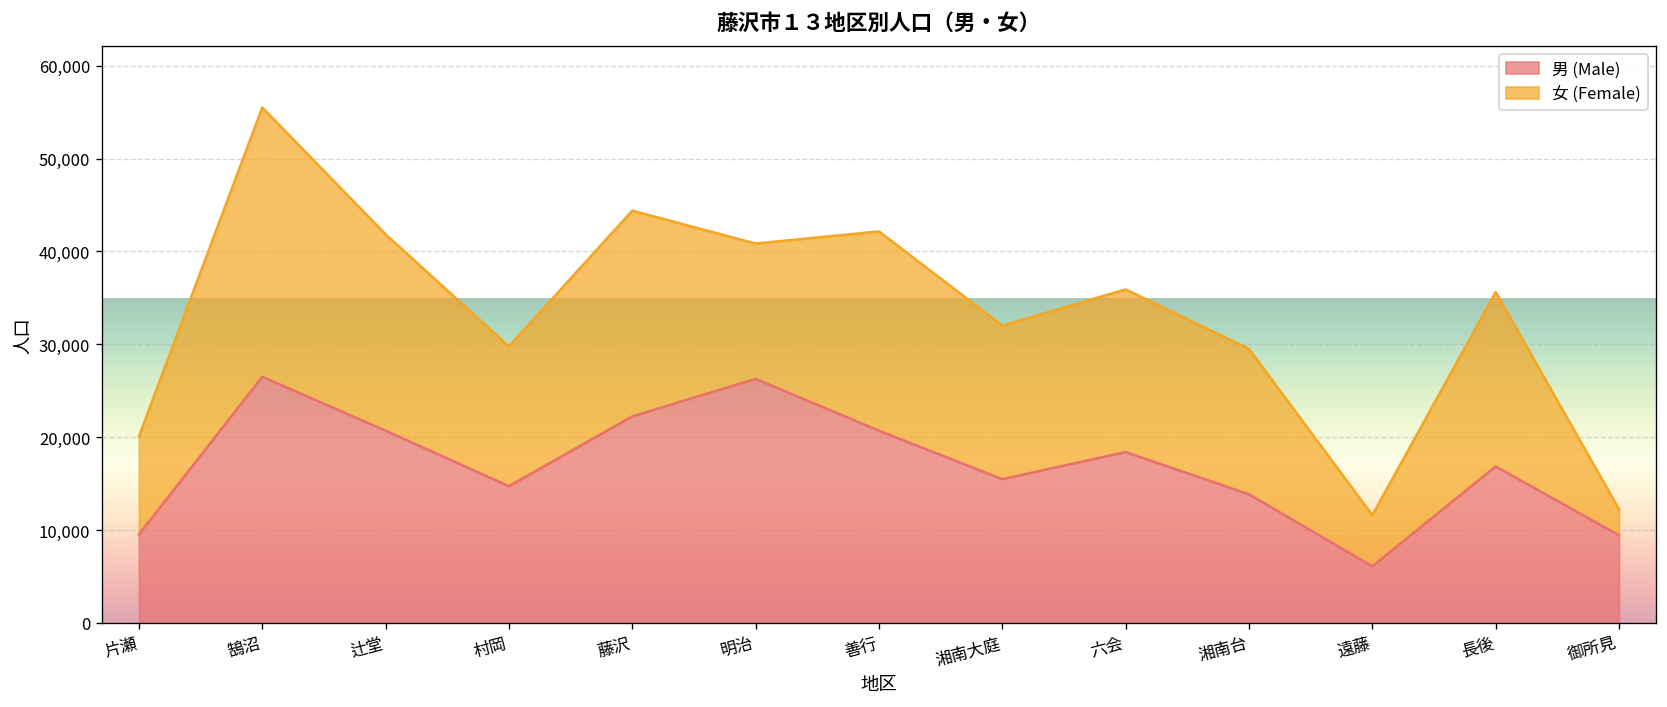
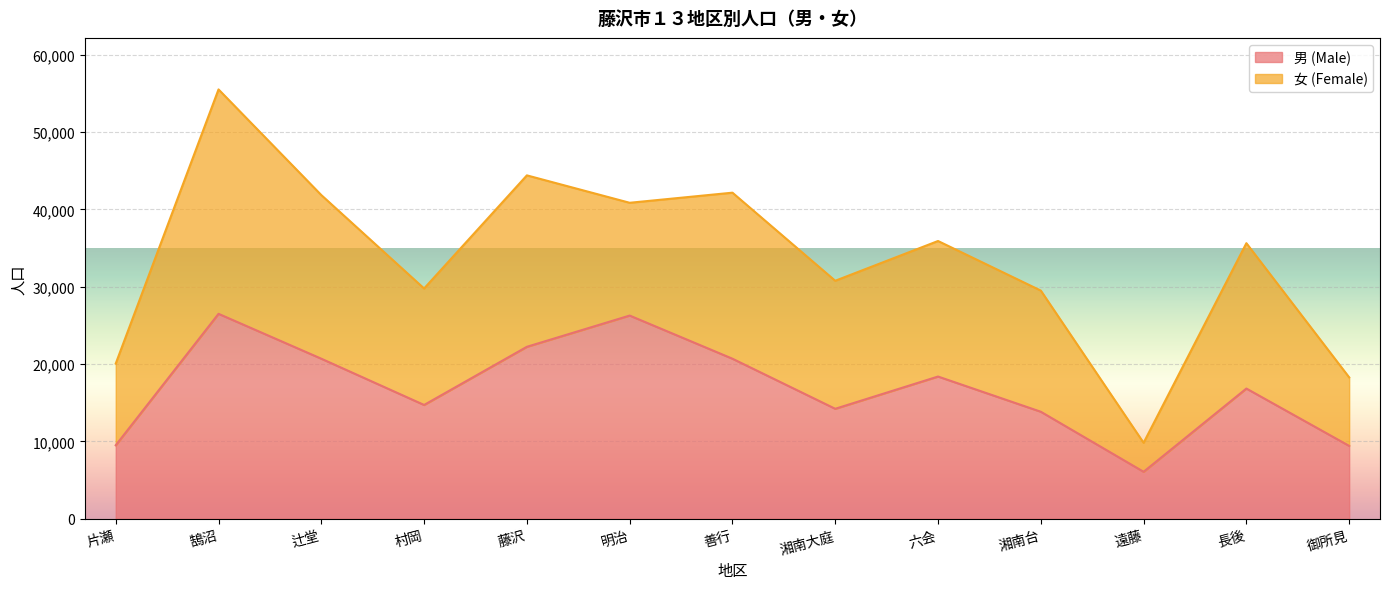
男 (Male), 湘南大庭: 15,000 -> 14,000
女 (Female), 遠藤: 6,000 -> 4,000
女 (Female), 御所見: 3,000 -> 9,000
